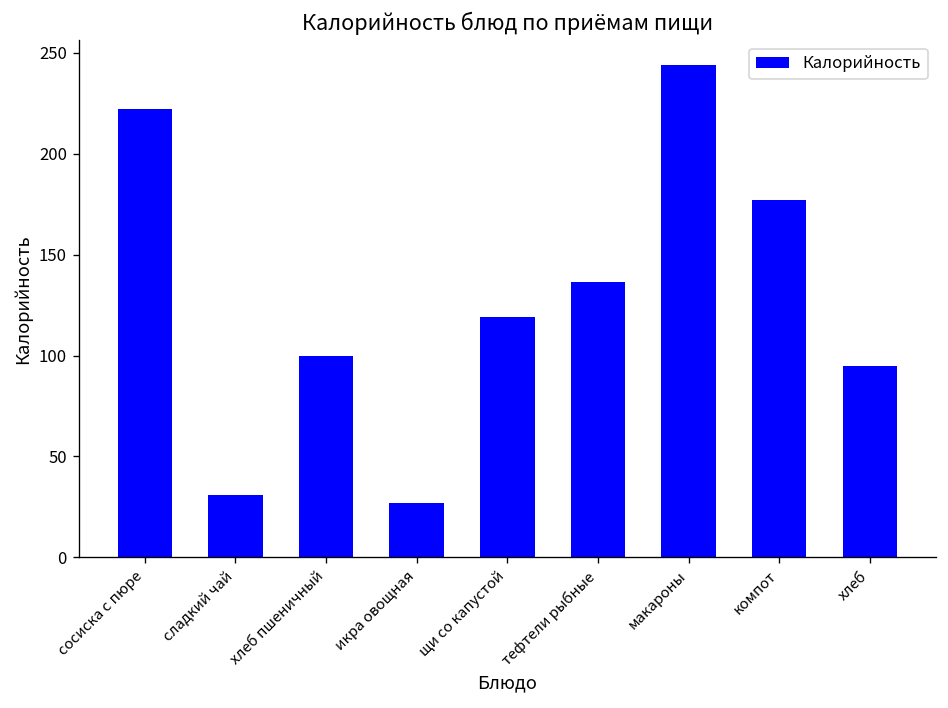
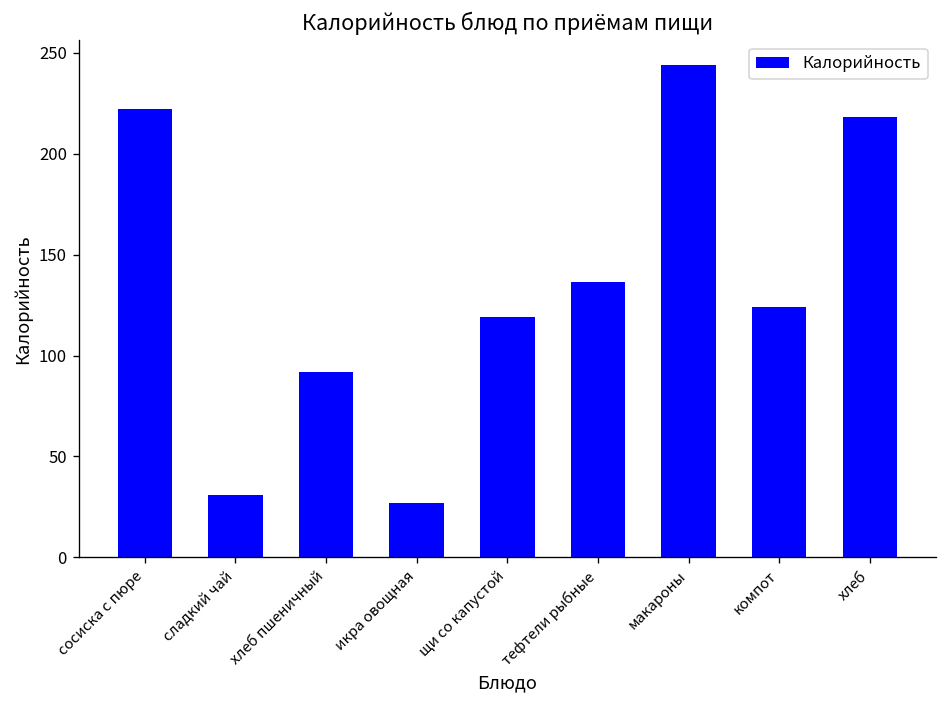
хлеб пшеничный: 100 -> 92
компот: 177 -> 124
хлеб: 95 -> 218
